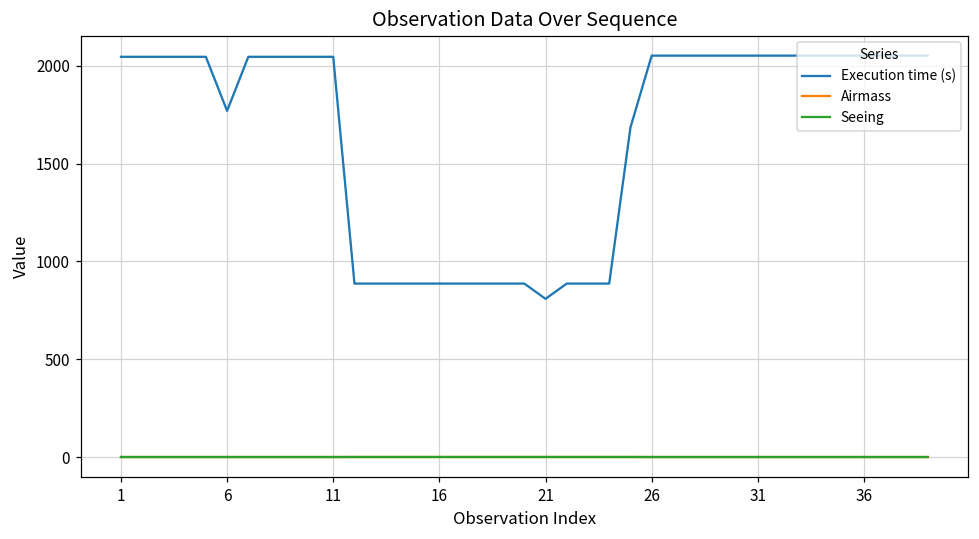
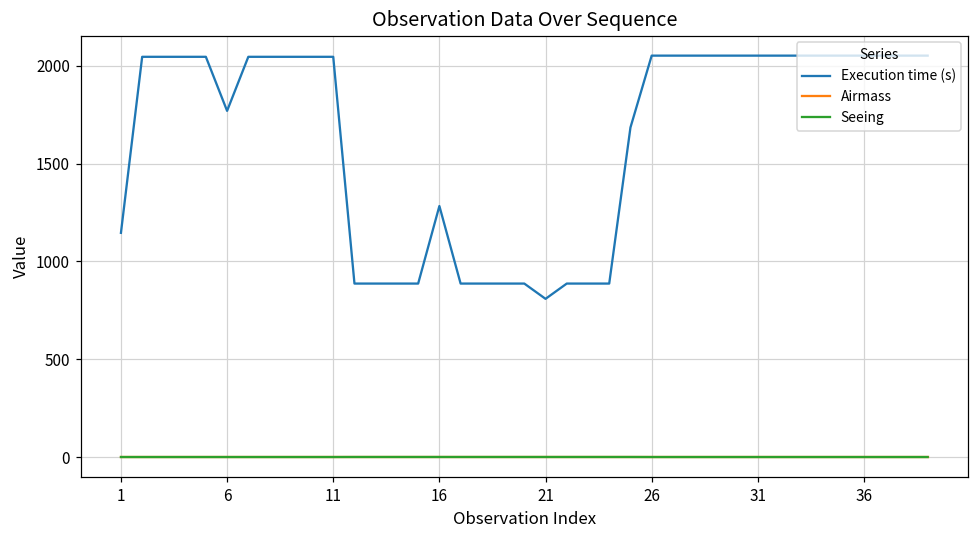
Execution time (s), 1: 2050 -> 1150
Execution time (s), 16: 890 -> 1280
